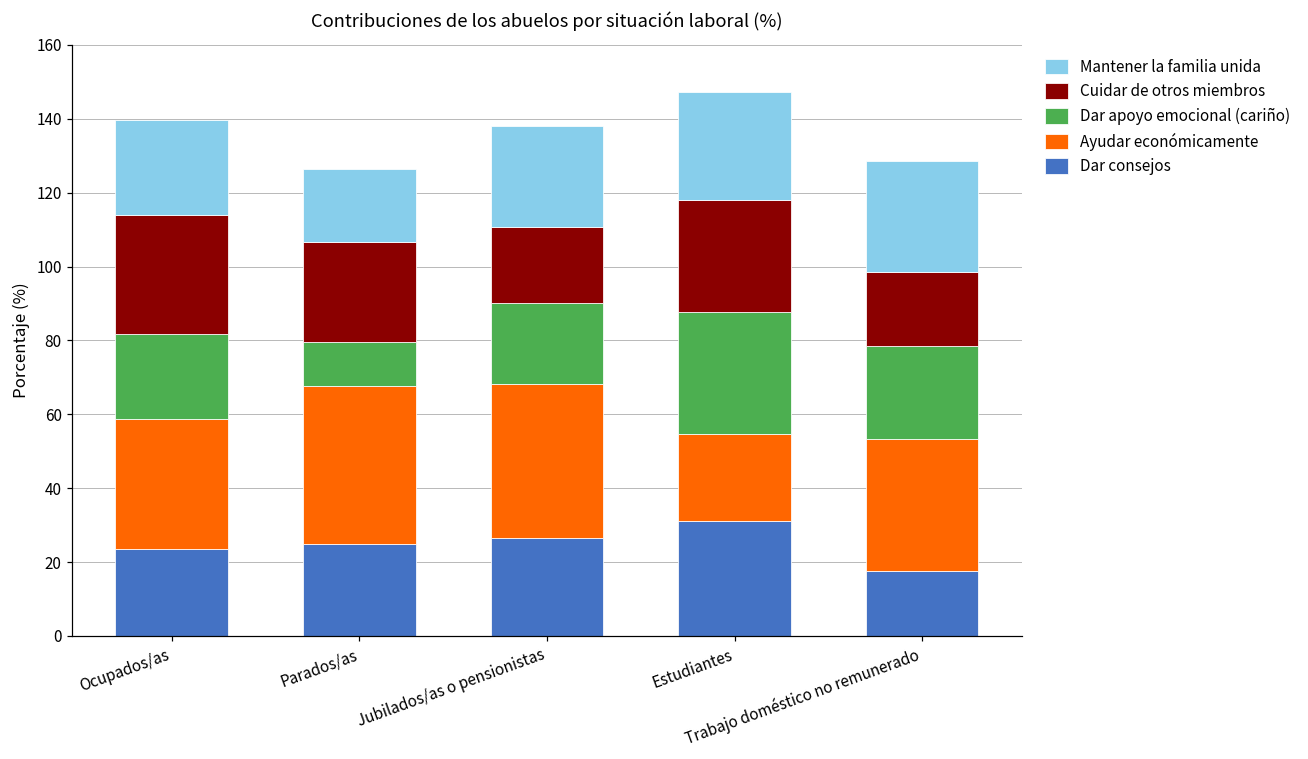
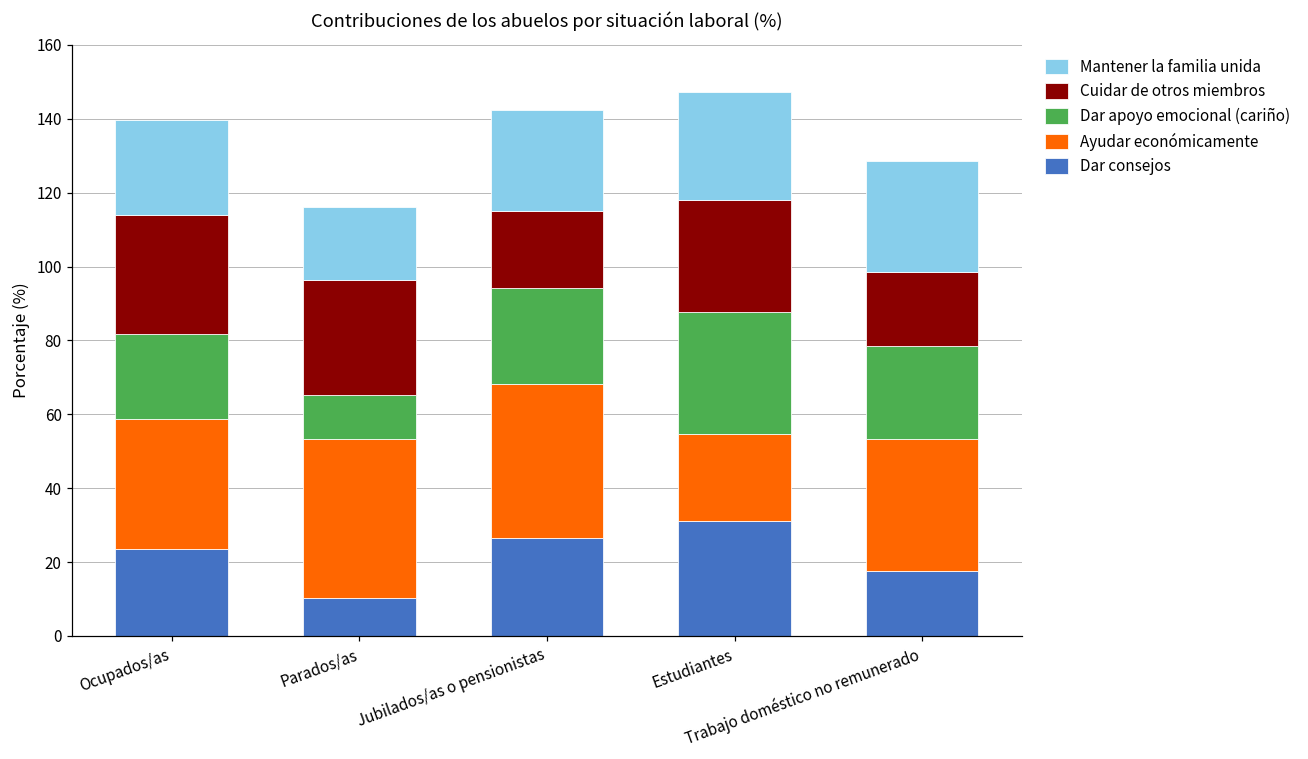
Dar consejos, Parados/as: 25 -> 10
Cuidar de otros miembros, Parados/as: 27 -> 31
Dar apoyo emocional (cariño), Jubilados/as o pensionistas: 22 -> 26
